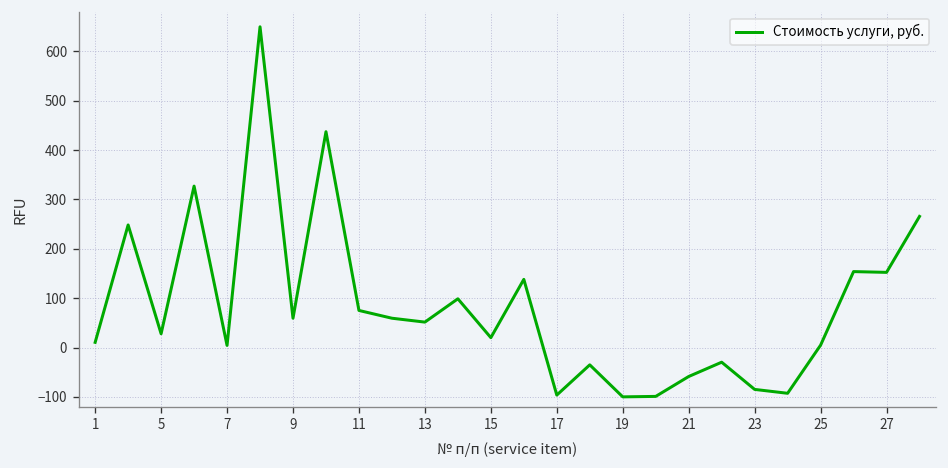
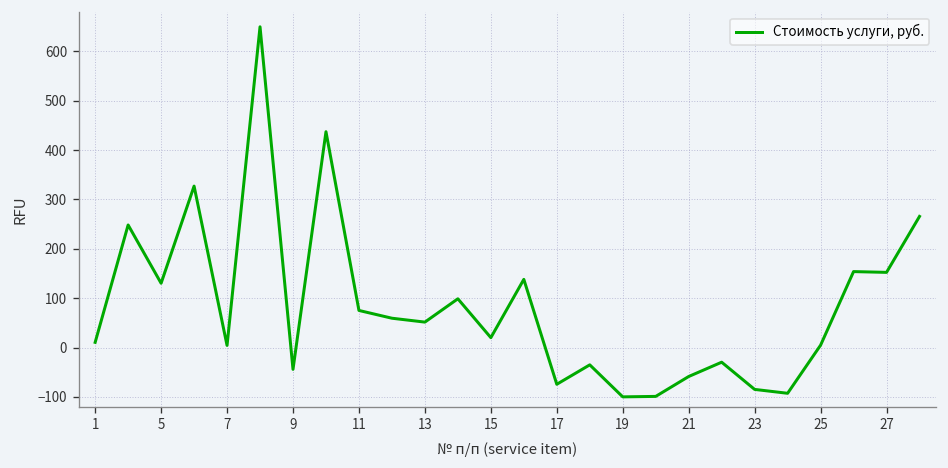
5: 30 -> 130
9: 60 -> -40
17: -100 -> -70
